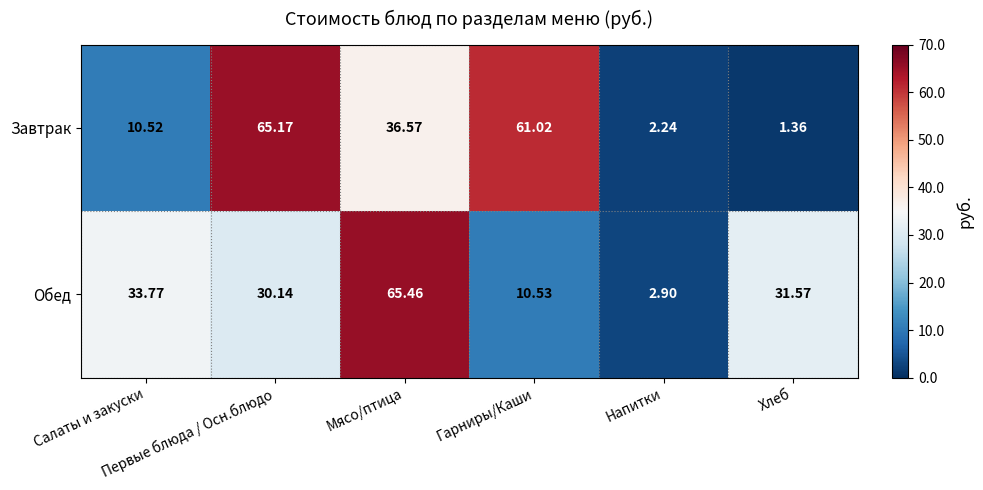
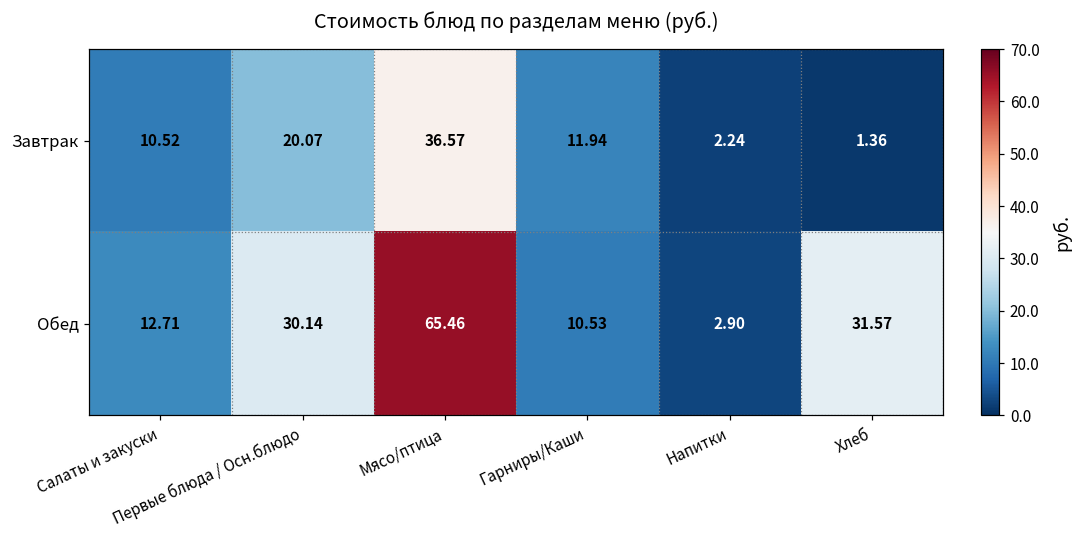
Завтрак, Первые блюда / Осн.блюдо: 65.17 -> 20.07
Завтрак, Гарниры/Каши: 61.02 -> 11.94
Обед, Салаты и закуски: 33.77 -> 12.71
